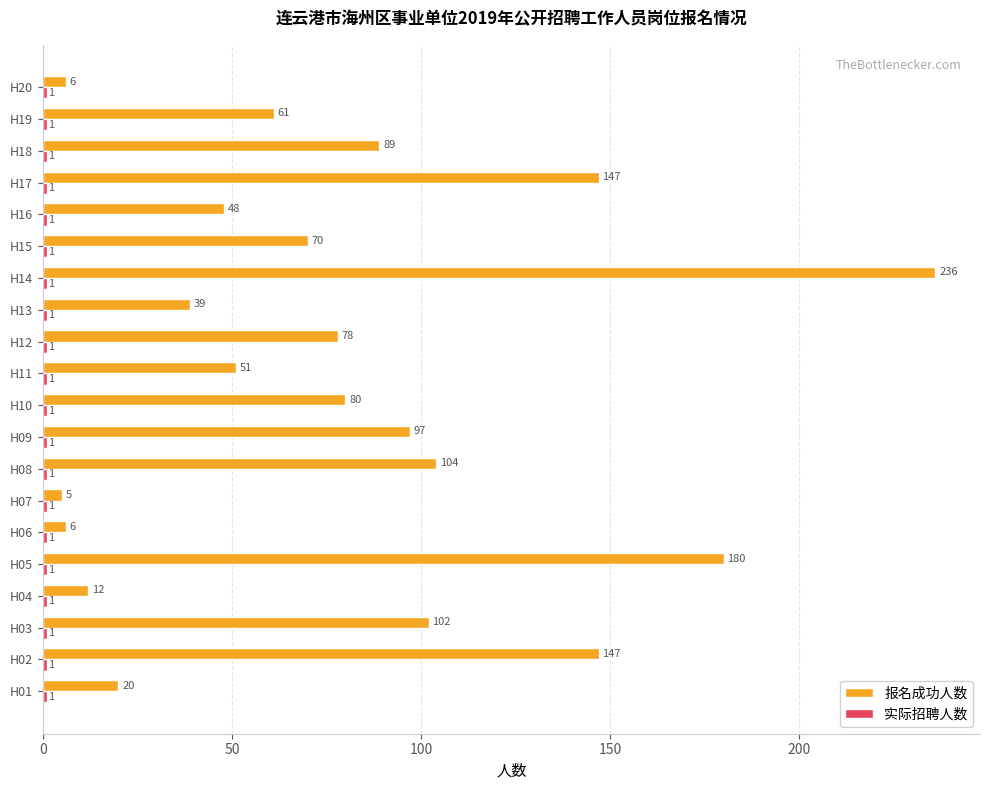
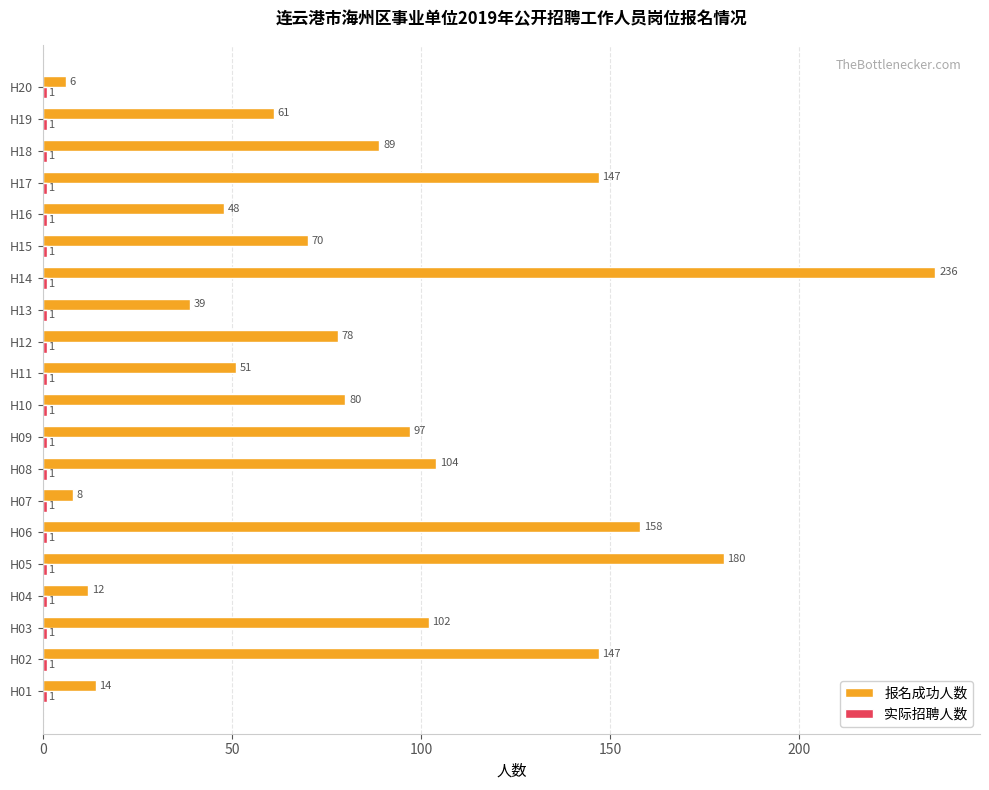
报名成功人数, H07: 5 -> 8
报名成功人数, H06: 6 -> 158
报名成功人数, H01: 20 -> 14
